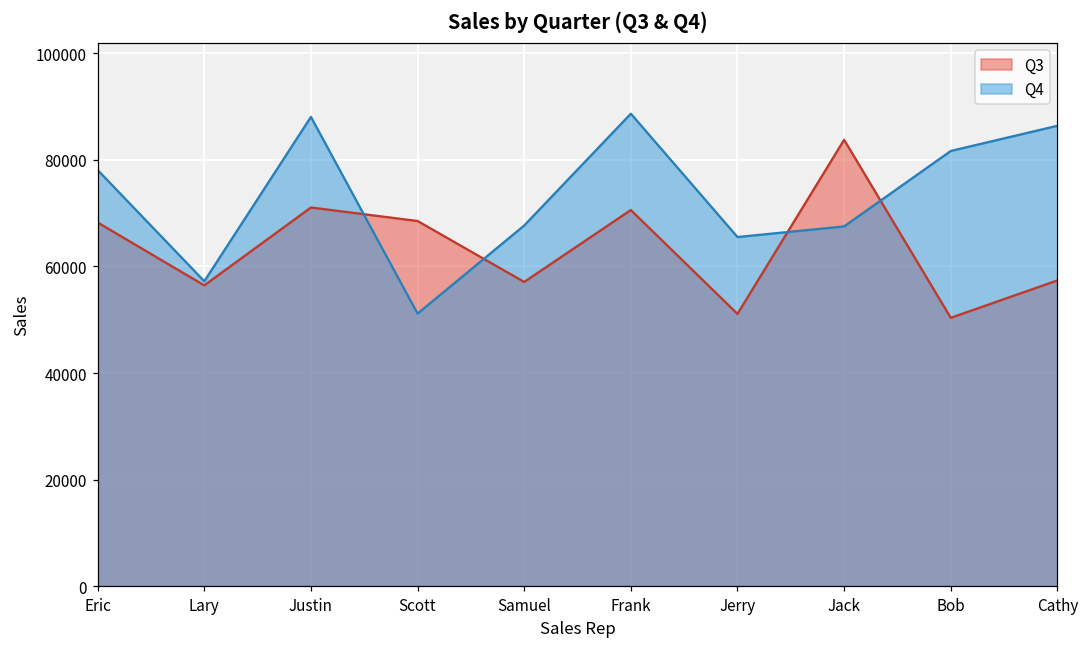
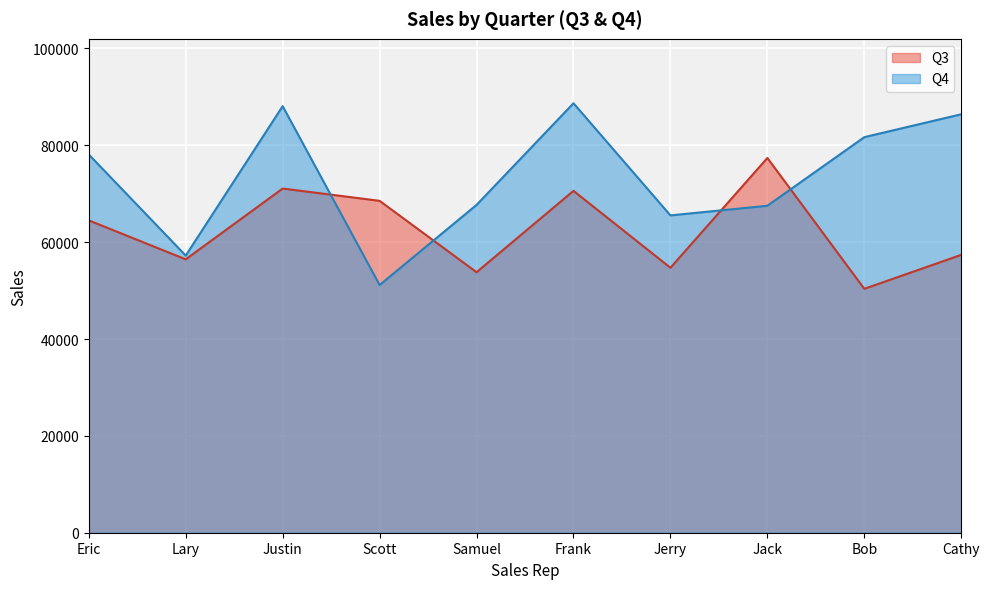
Q3, Eric: 68000 -> 64000
Q3, Samuel: 57000 -> 54000
Q3, Jerry: 51000 -> 55000
Q3, Jack: 84000 -> 77000
